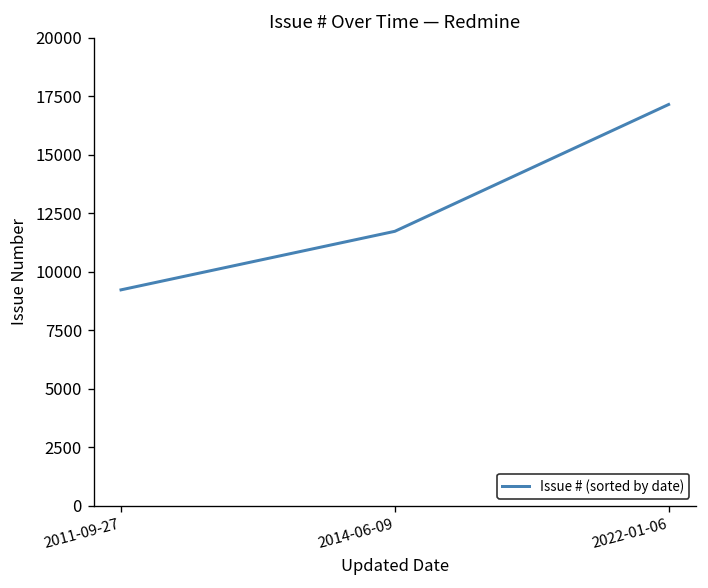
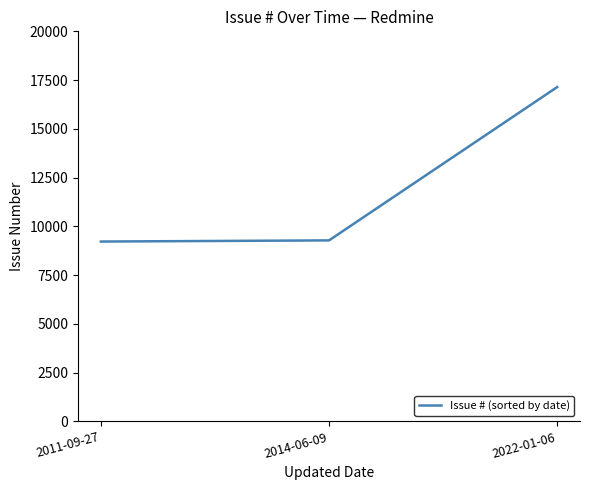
2014-06-09: 11700 -> 9300
